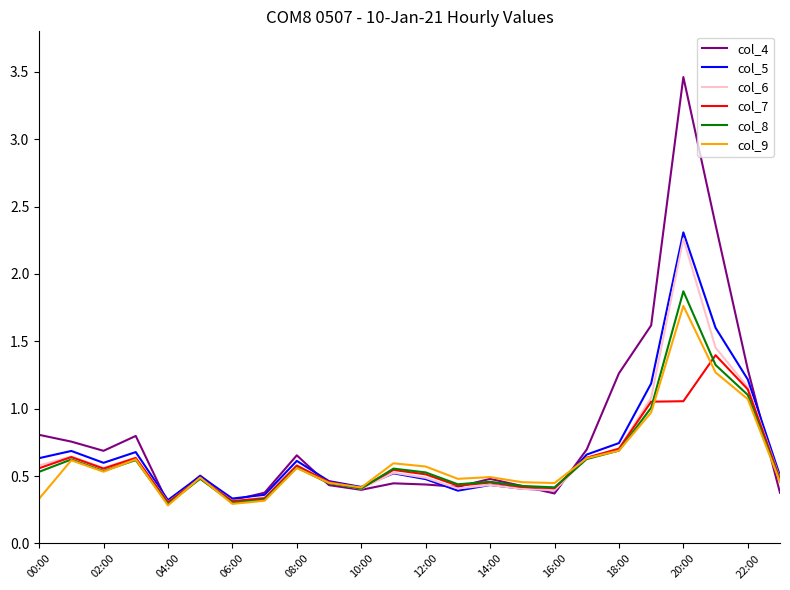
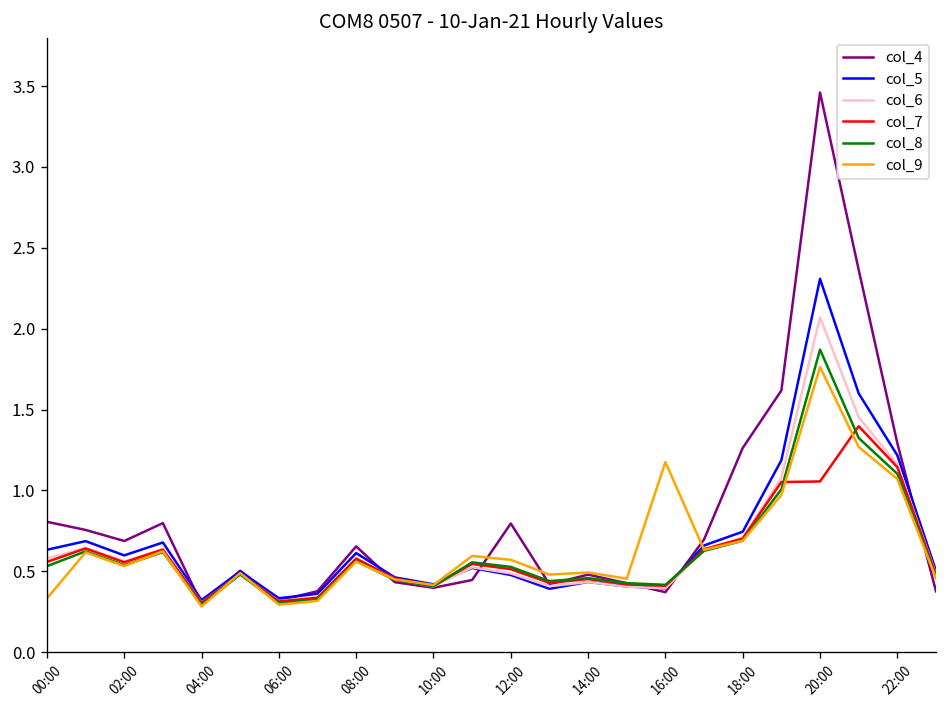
col_4, 12:00: 0.44 -> 0.80
col_9, 16:00: 0.45 -> 1.18
col_6, 20:00: 2.26 -> 2.07
